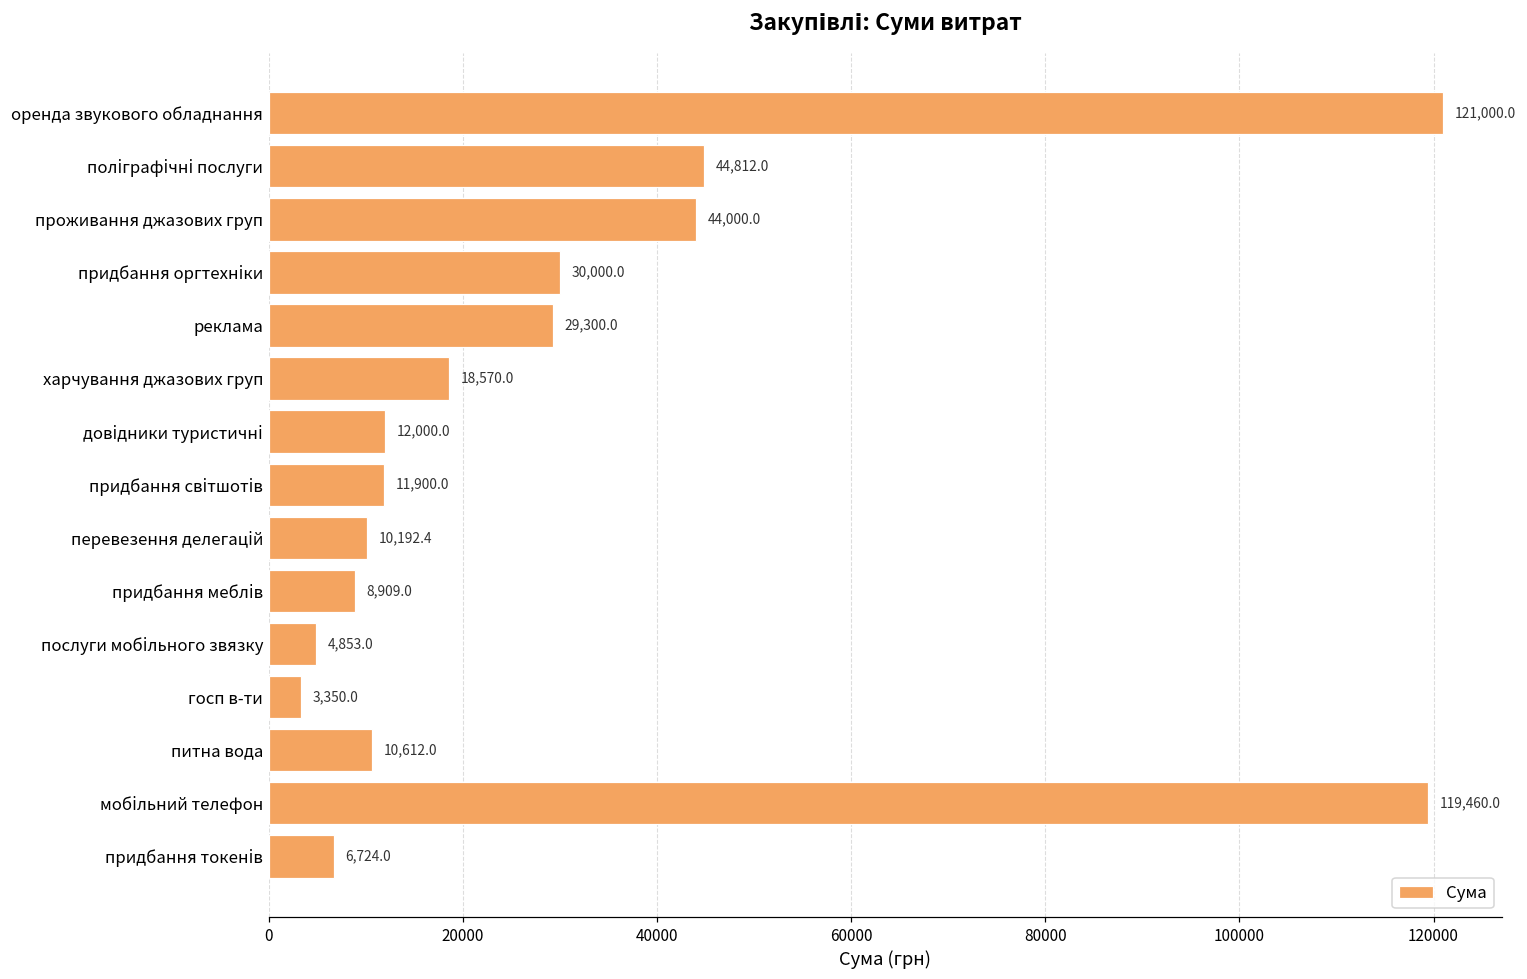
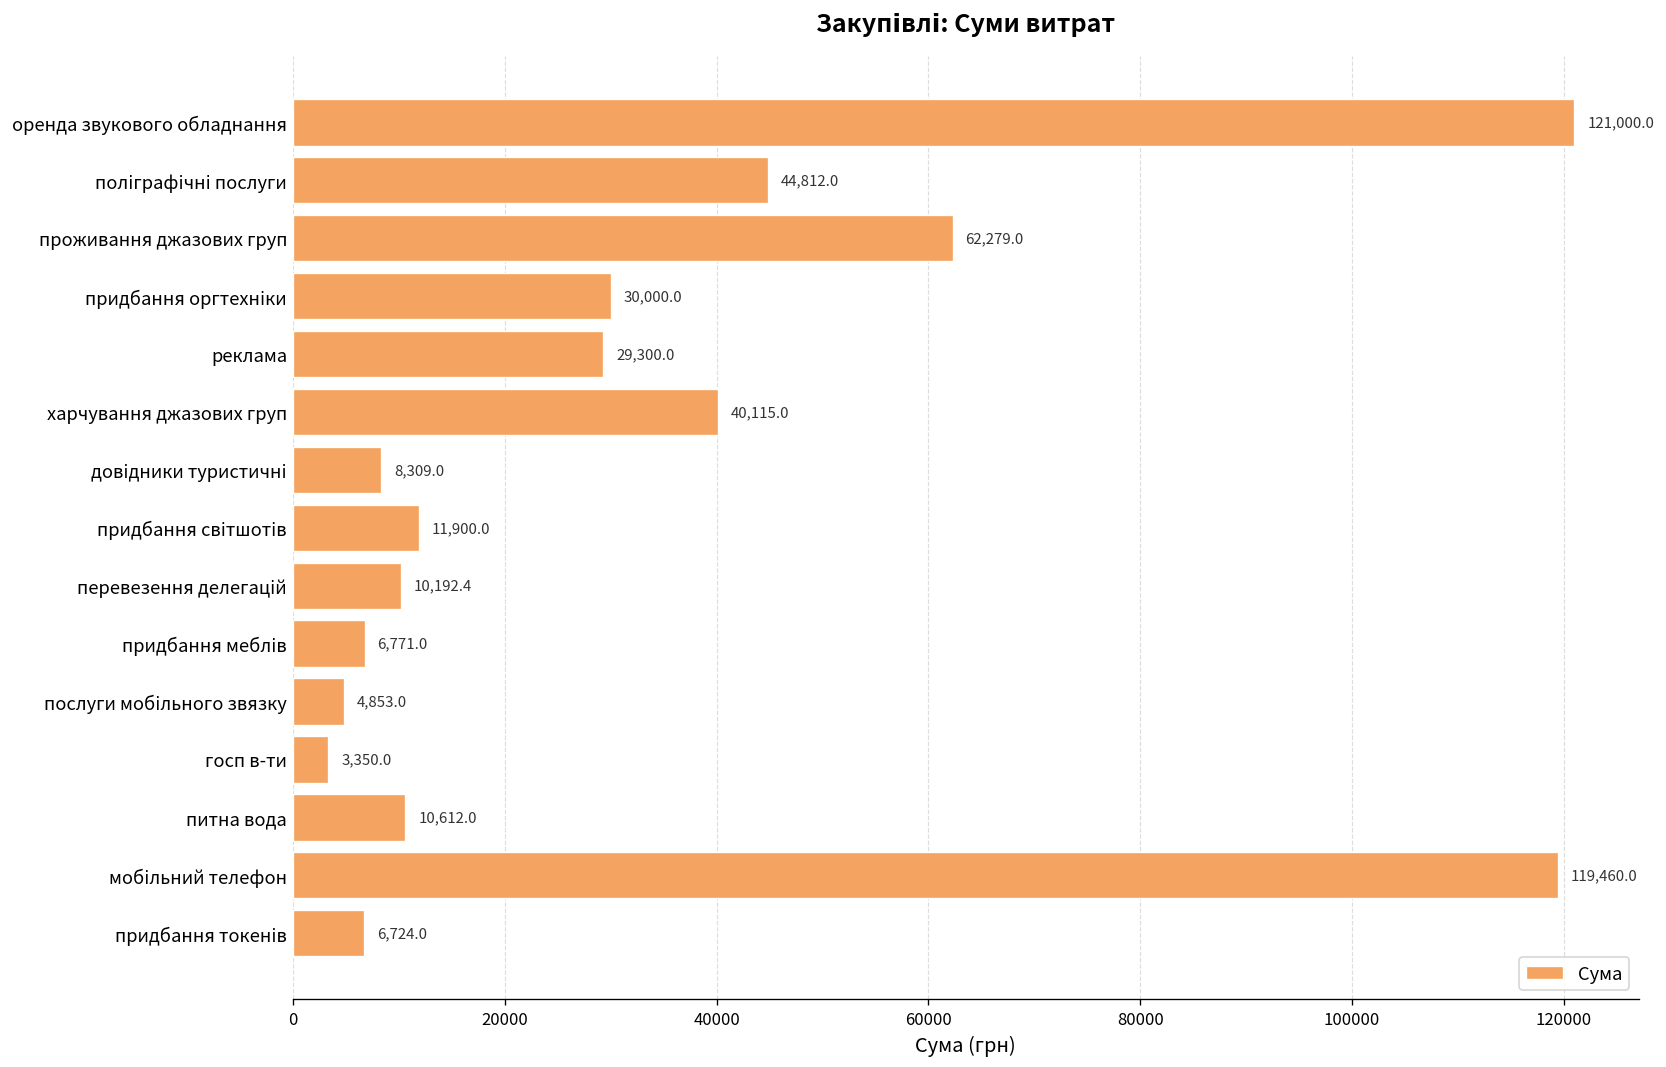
проживання джазових груп: 44,000.0 -> 62,279.0
харчування джазових груп: 18,570.0 -> 40,115.0
довідники туристичні: 12,000.0 -> 8,309.0
придбання меблів: 8,909.0 -> 6,771.0
